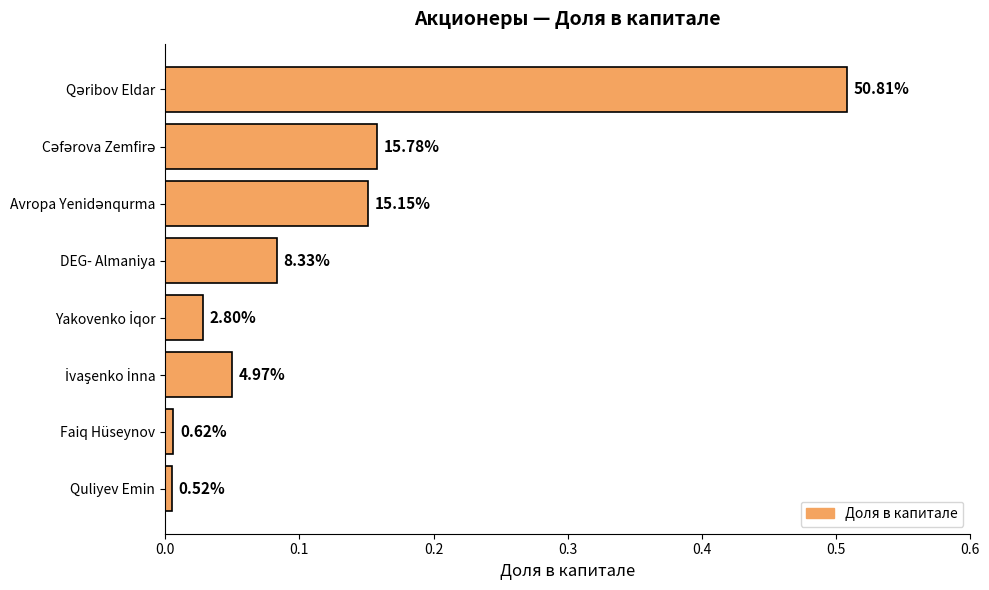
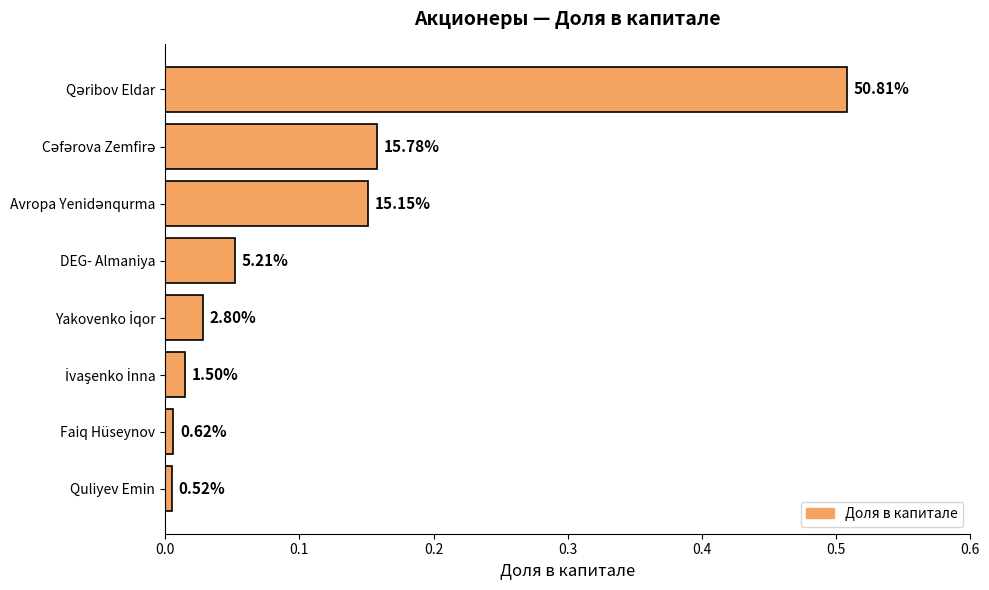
DEG- Almaniya: 8.33% -> 5.21%
İvaşenko İnna: 4.97% -> 1.50%
